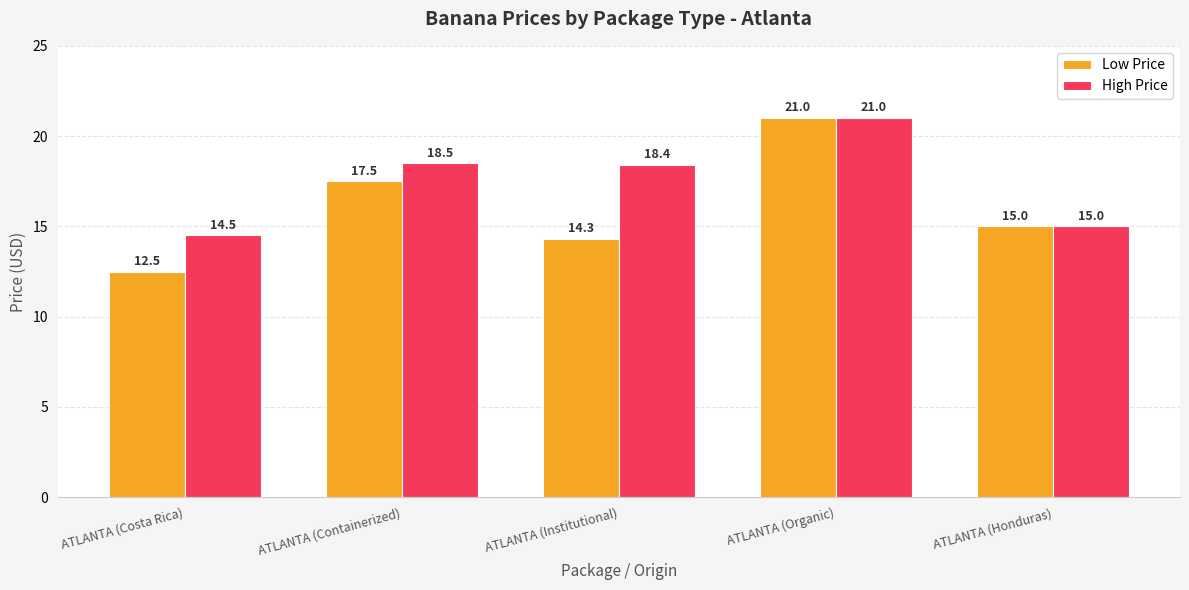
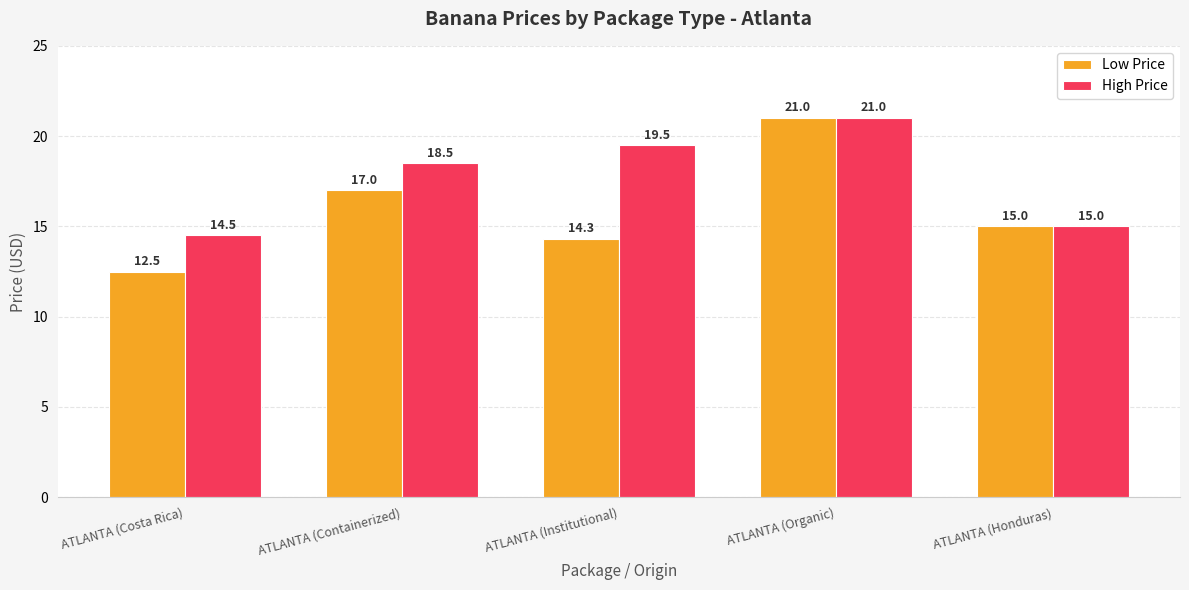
Low Price, ATLANTA (Containerized): 17.5 -> 17.0
High Price, ATLANTA (Institutional): 18.4 -> 19.5
